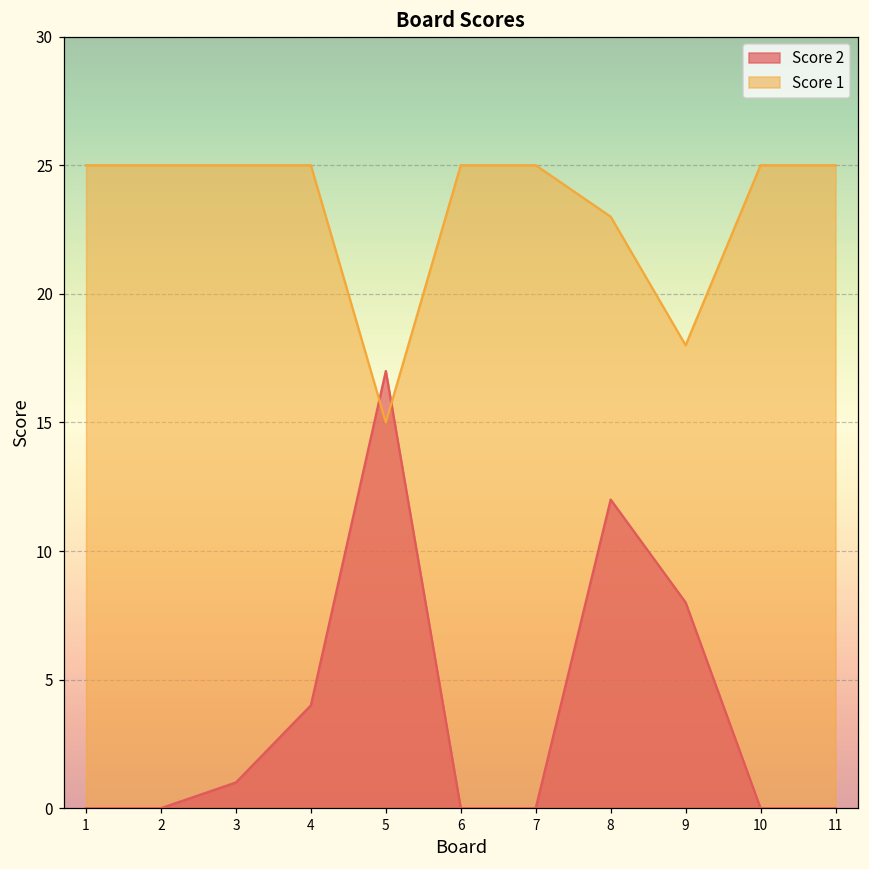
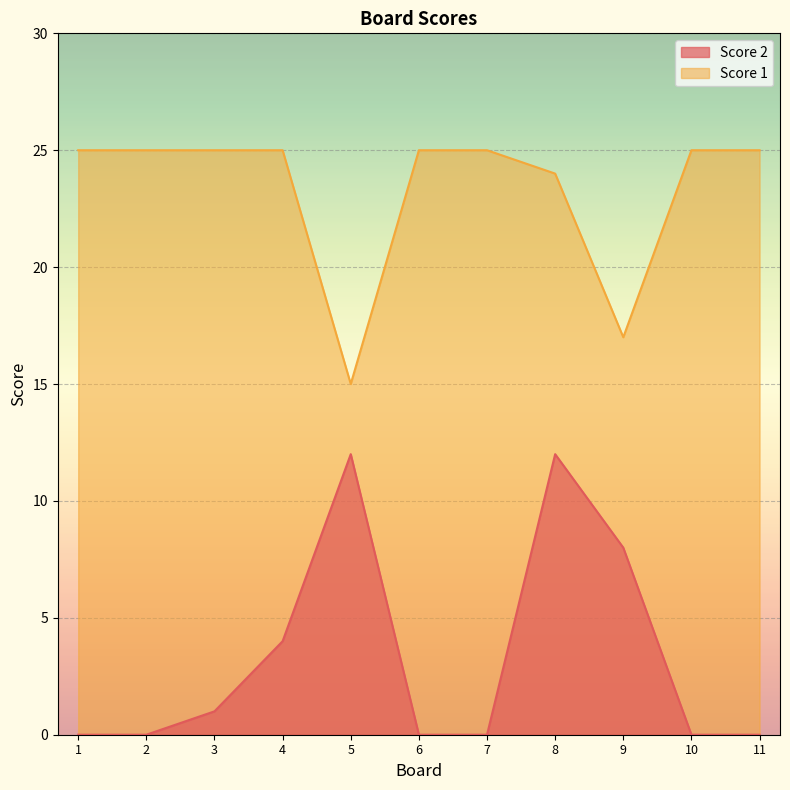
Score 2, 5: 17 -> 12
Score 1, 8: 23 -> 24
Score 1, 9: 18 -> 17
